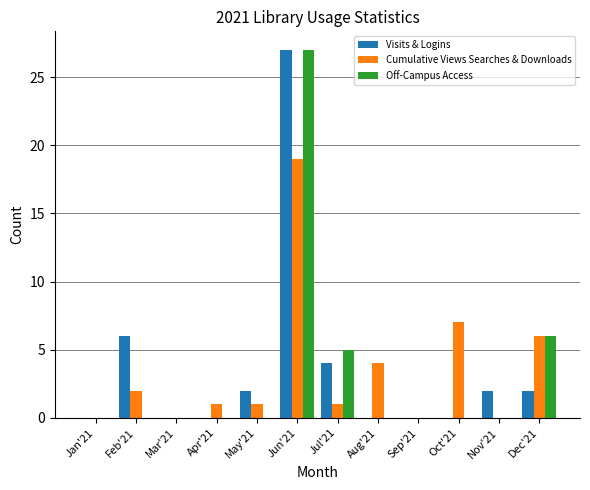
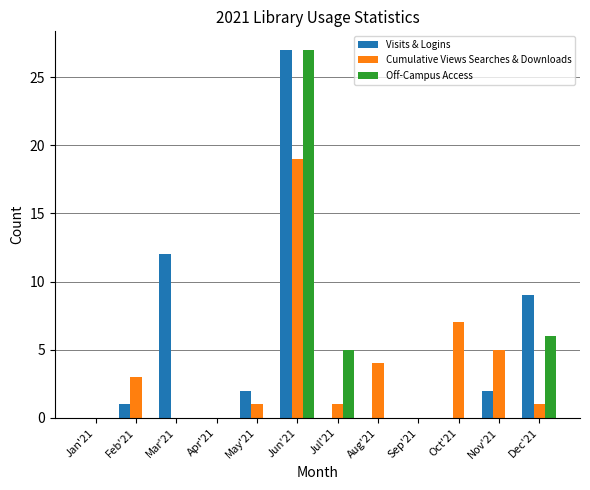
Visits & Logins, Feb'21: 6 -> 1
Cumulative Views Searches & Downloads, Feb'21: 2 -> 3
Visits & Logins, Mar'21: 0 -> 12
Cumulative Views Searches & Downloads, Apr'21: 1 -> 0
Visits & Logins, Jul'21: 4 -> 0
Cumulative Views Searches & Downloads, Nov'21: 0 -> 5
Visits & Logins, Dec'21: 2 -> 9
Cumulative Views Searches & Downloads, Dec'21: 6 -> 1
